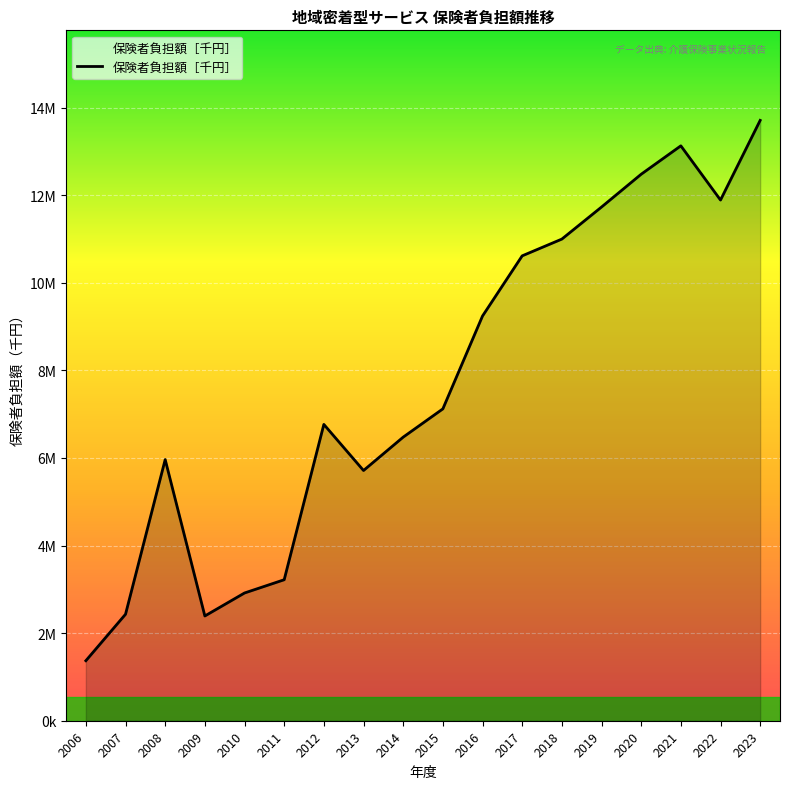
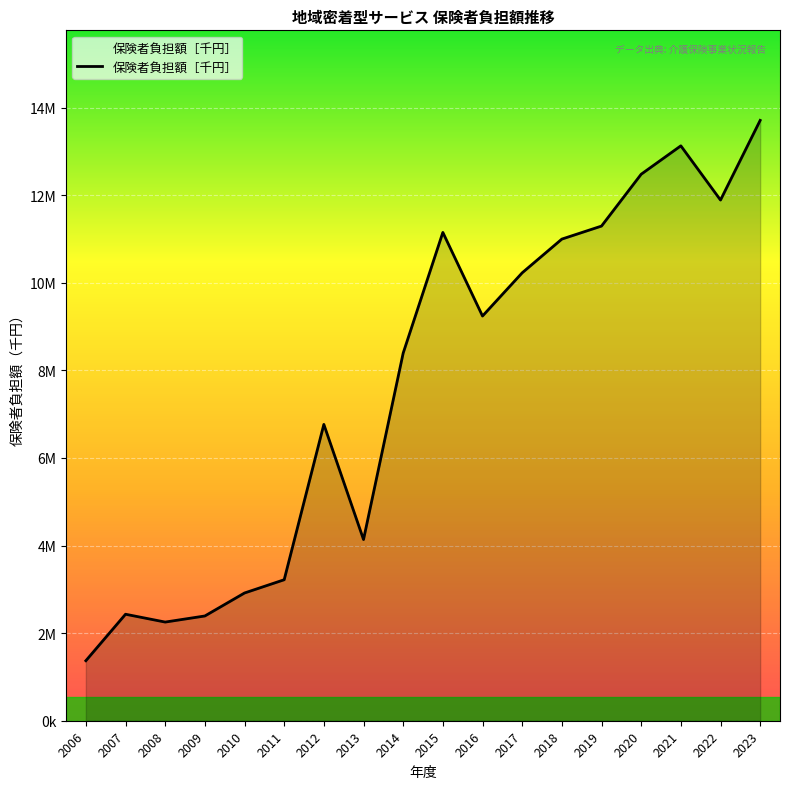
2008: 6000000 -> 2300000
2013: 5700000 -> 4100000
2014: 6500000 -> 8400000
2015: 7100000 -> 11200000
2017: 10600000 -> 10200000
2019: 11700000 -> 11300000
